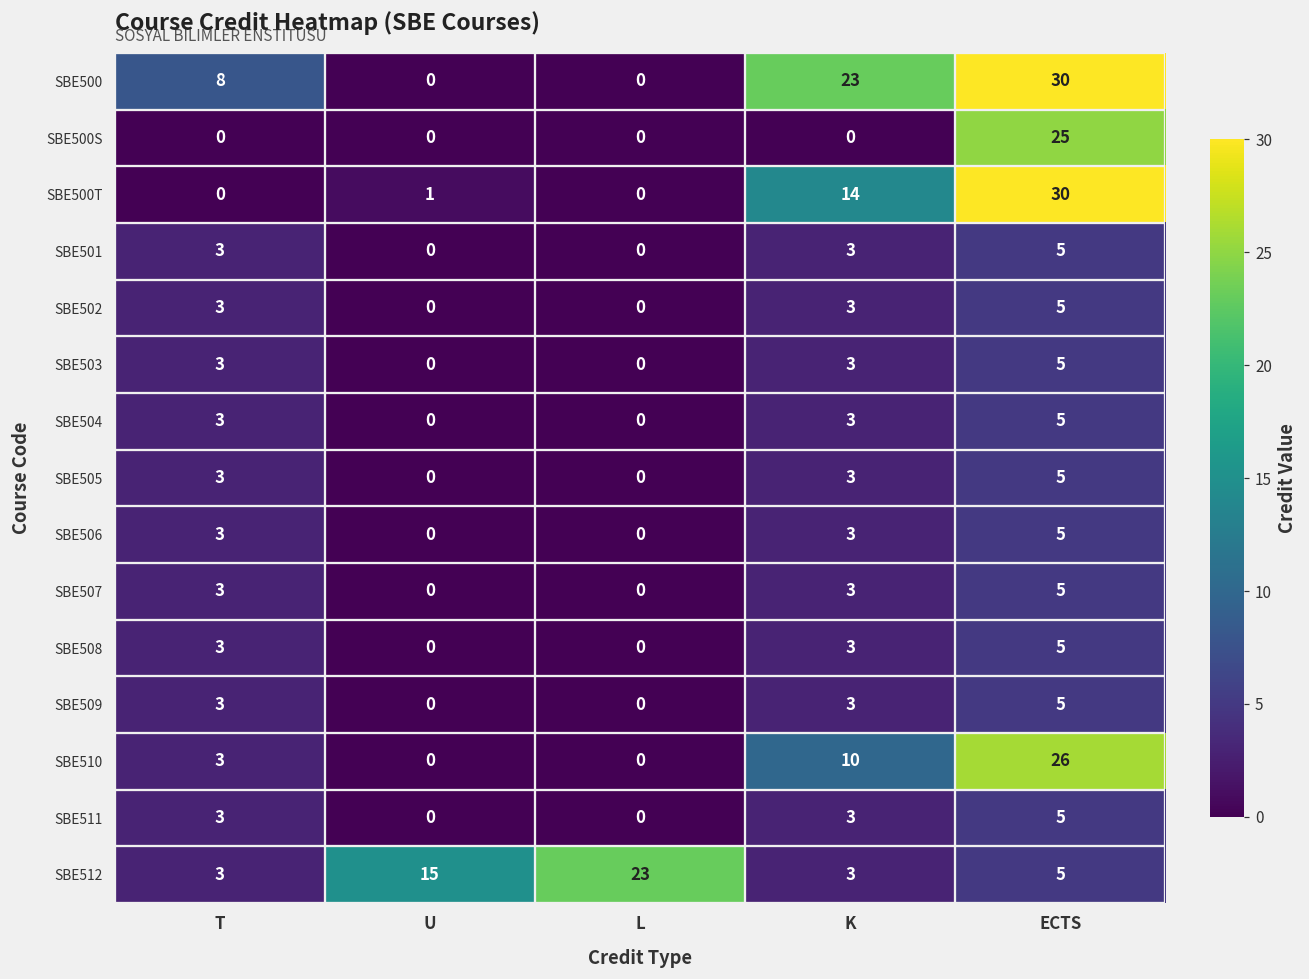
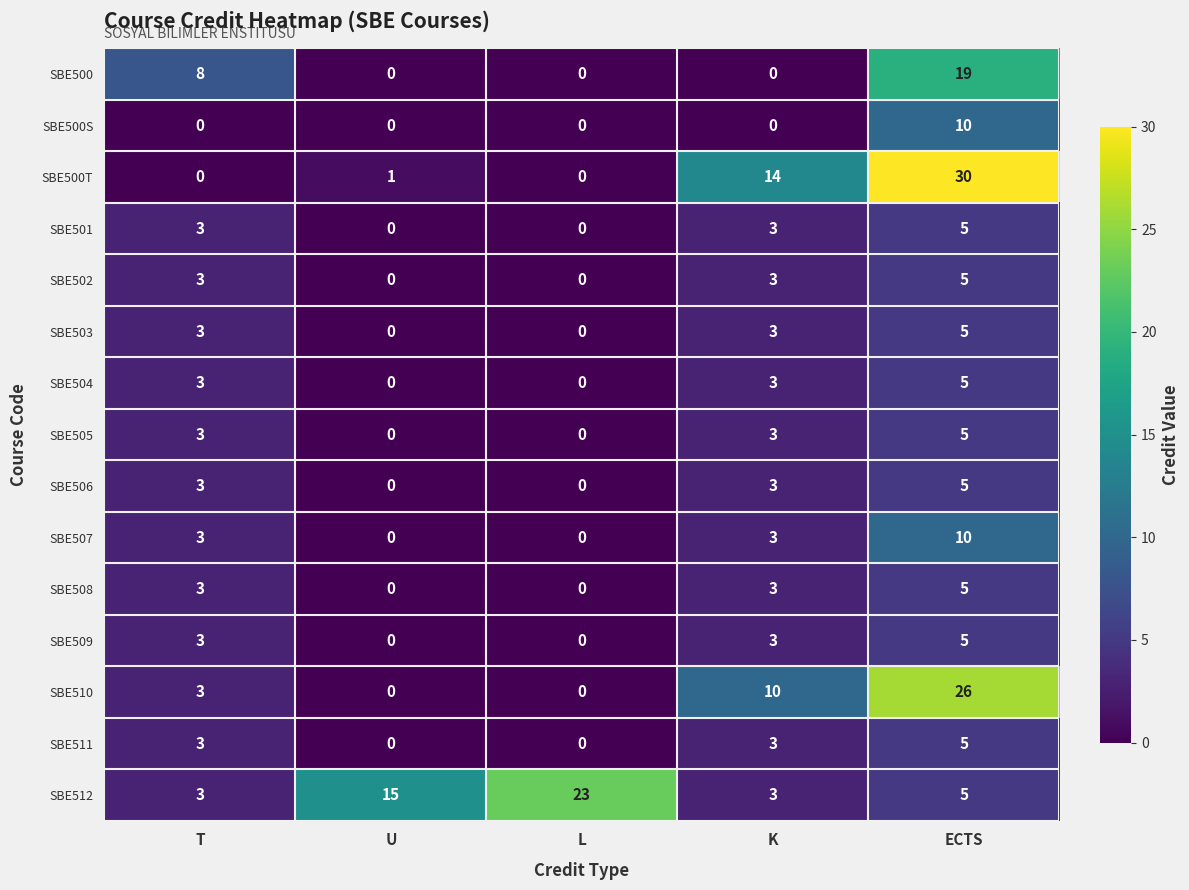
SBE500, K: 23 -> 0
SBE500, ECTS: 30 -> 19
SBE500S, ECTS: 25 -> 10
SBE507, ECTS: 5 -> 10
